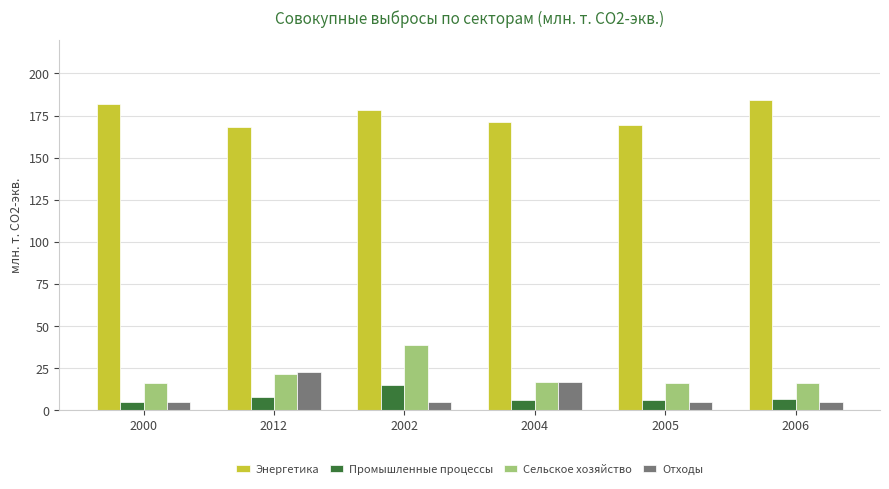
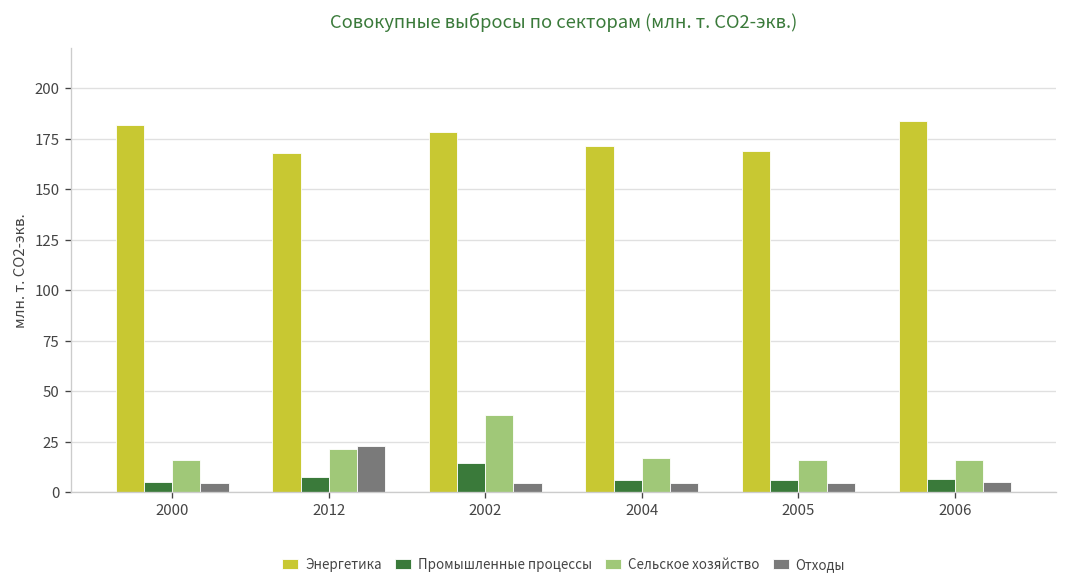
Отходы, 2004: 16 -> 5
